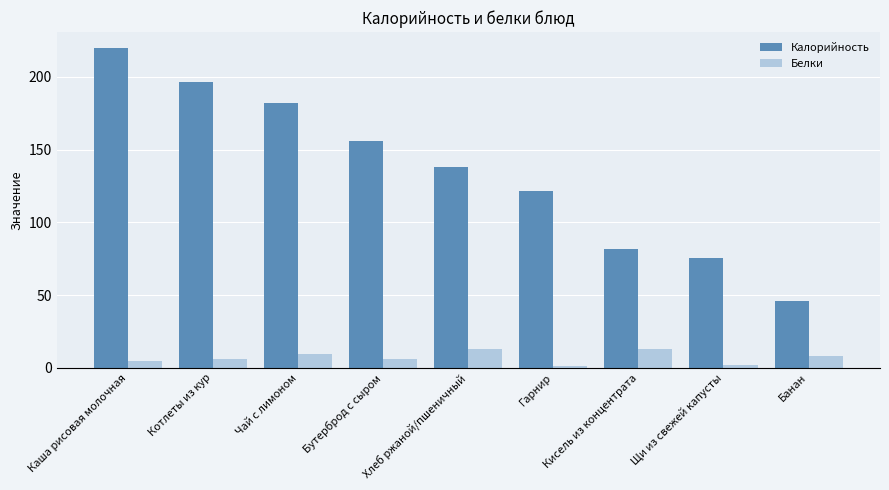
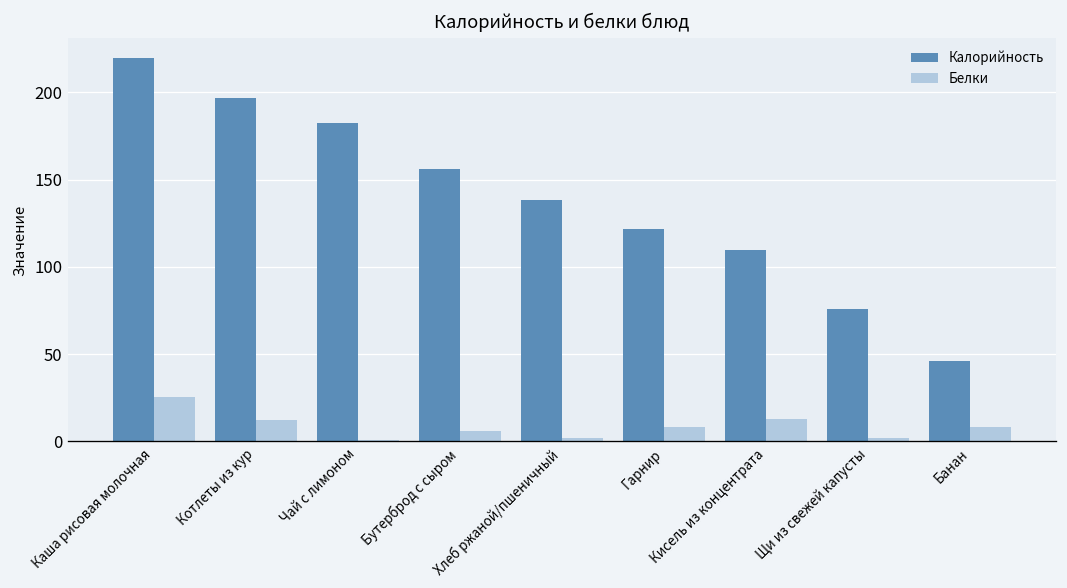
Белки, Каша рисовая молочная: 5 -> 25
Белки, Котлеты из кур: 6 -> 12
Белки, Чай с лимоном: 9 -> 1
Белки, Хлеб ржаной/пшеничный: 13 -> 2
Белки, Гарнир: 1 -> 8
Калорийность, Кисель из концентрата: 82 -> 110
